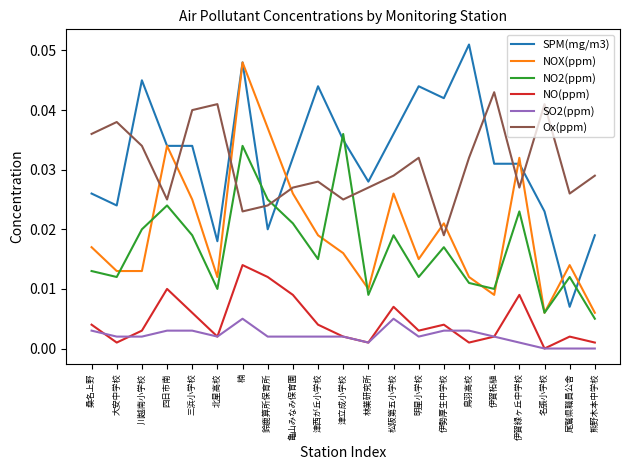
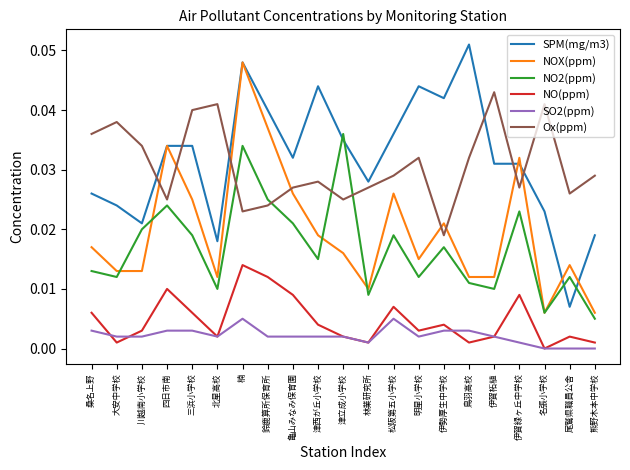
NO(ppm), 桑名上野: 0.004 -> 0.006
SPM(mg/m3), 川越南小学校: 0.045 -> 0.021
SPM(mg/m3), 鈴鹿算所保育所: 0.02 -> 0.04
NOX(ppm), 伊賀柘植: 0.009 -> 0.012
